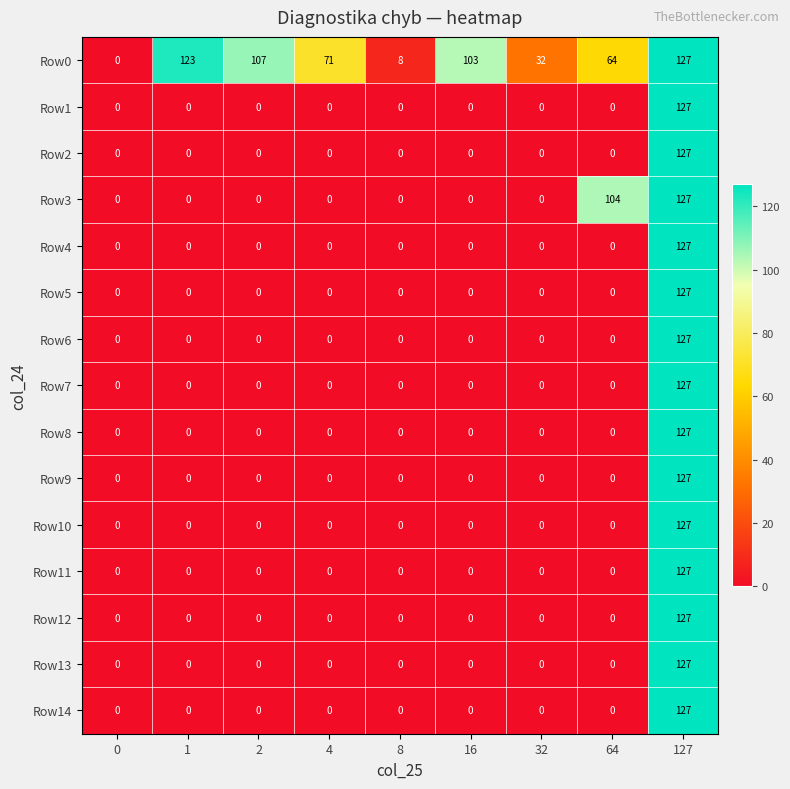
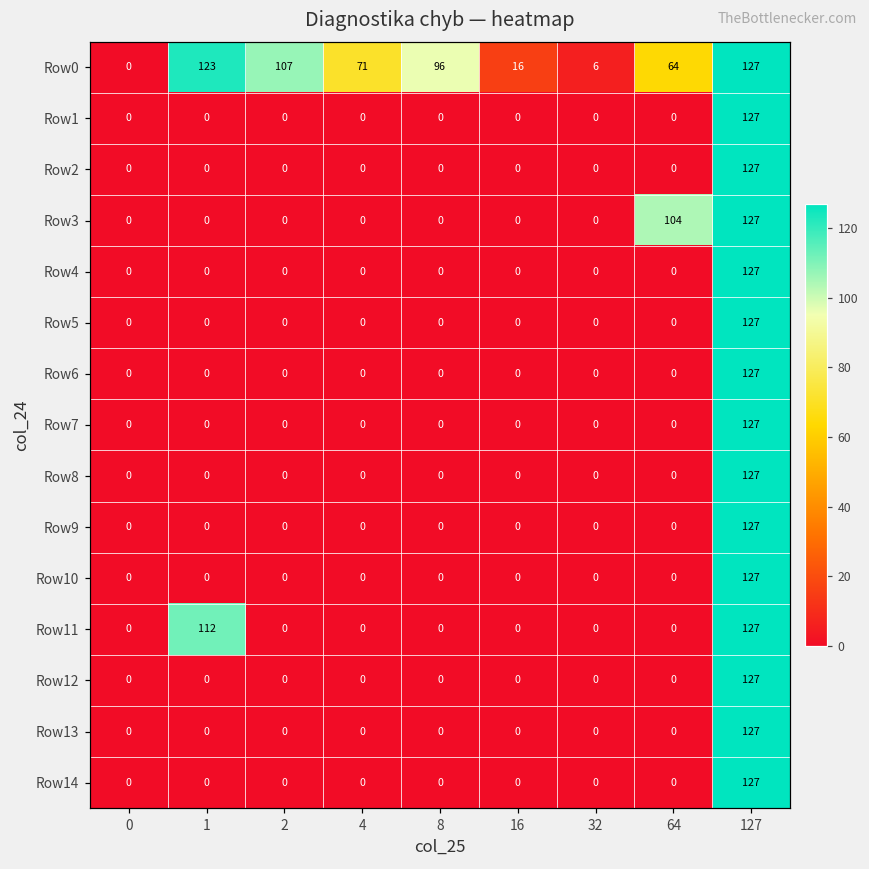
Row0, 8: 8 -> 96
Row0, 16: 103 -> 16
Row0, 32: 32 -> 6
Row11, 1: 0 -> 112
